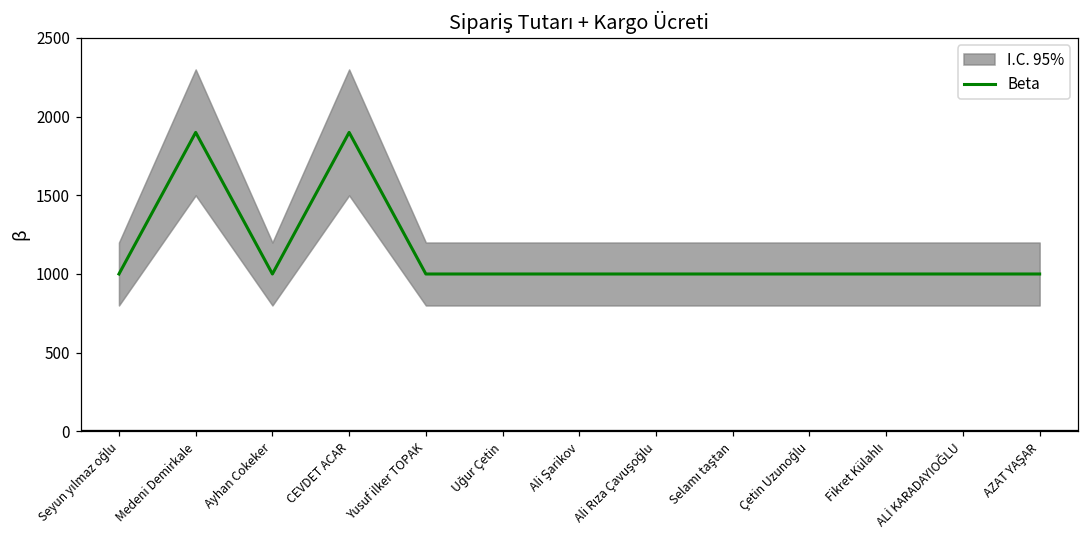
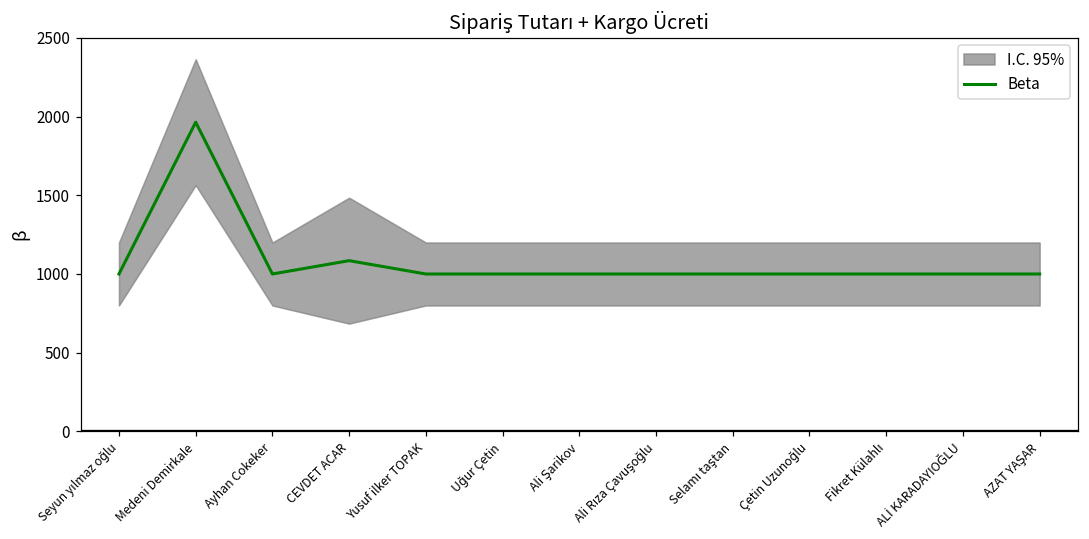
Beta, Medeni Demirkale: 1900 -> 1960
Beta, CEVDET ACAR: 1900 -> 1080
